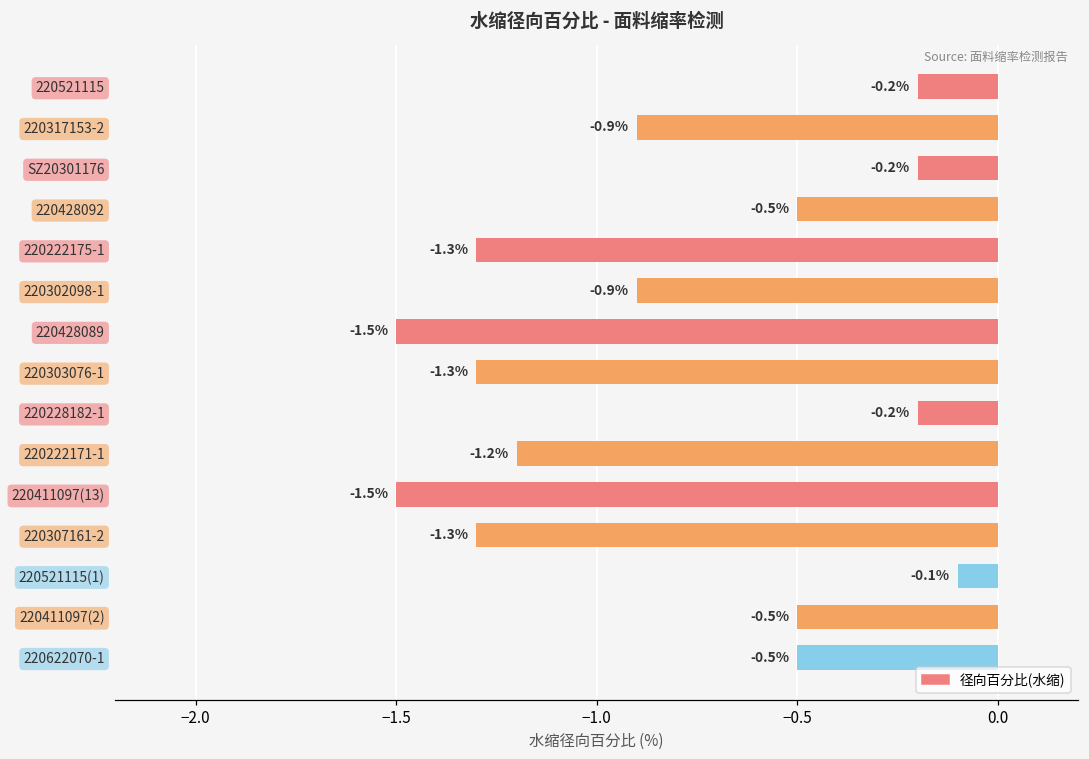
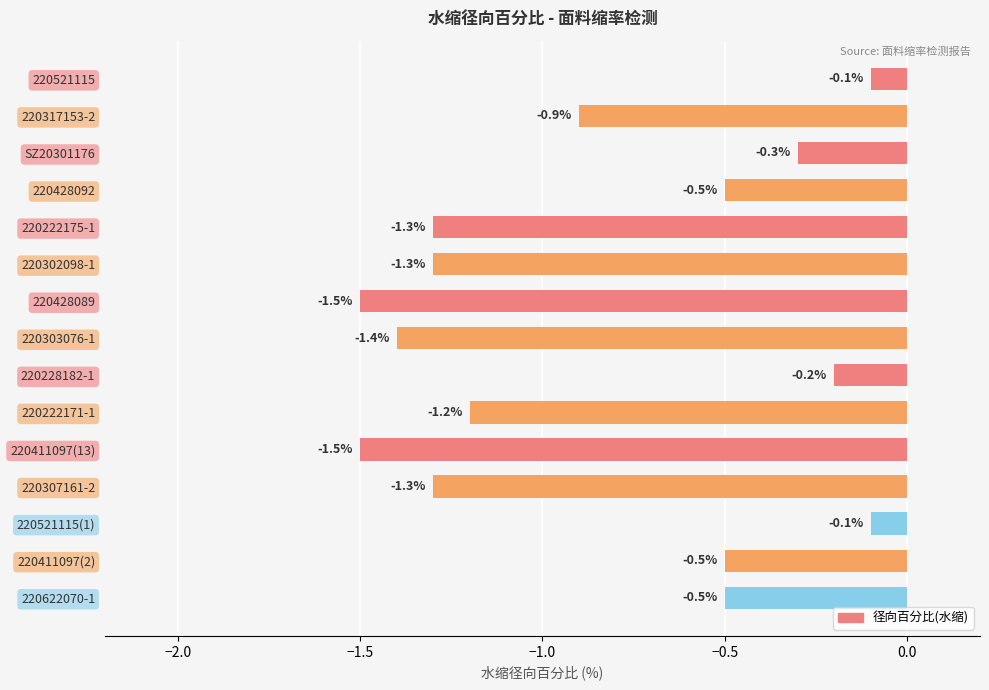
220521115: -0.2% -> -0.1%
SZ20301176: -0.2% -> -0.3%
220302098-1: -0.9% -> -1.3%
220303076-1: -1.3% -> -1.4%
